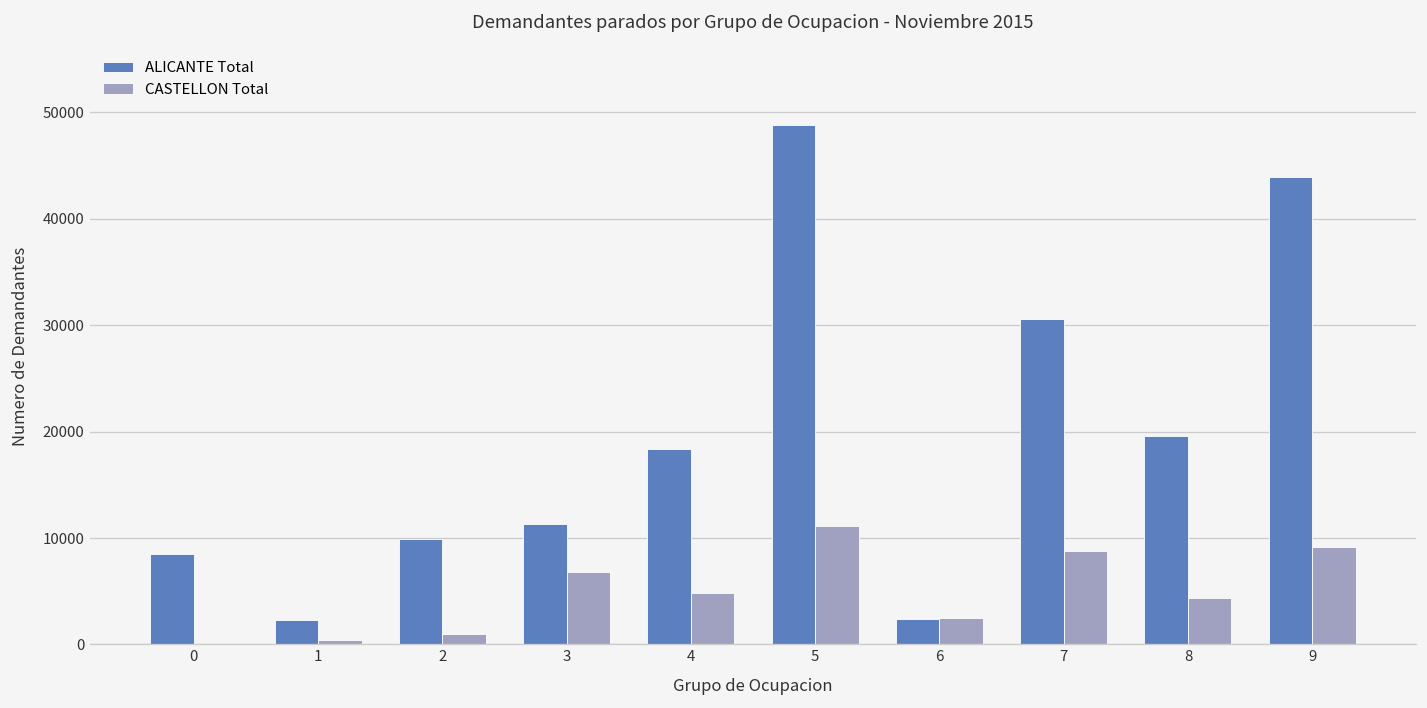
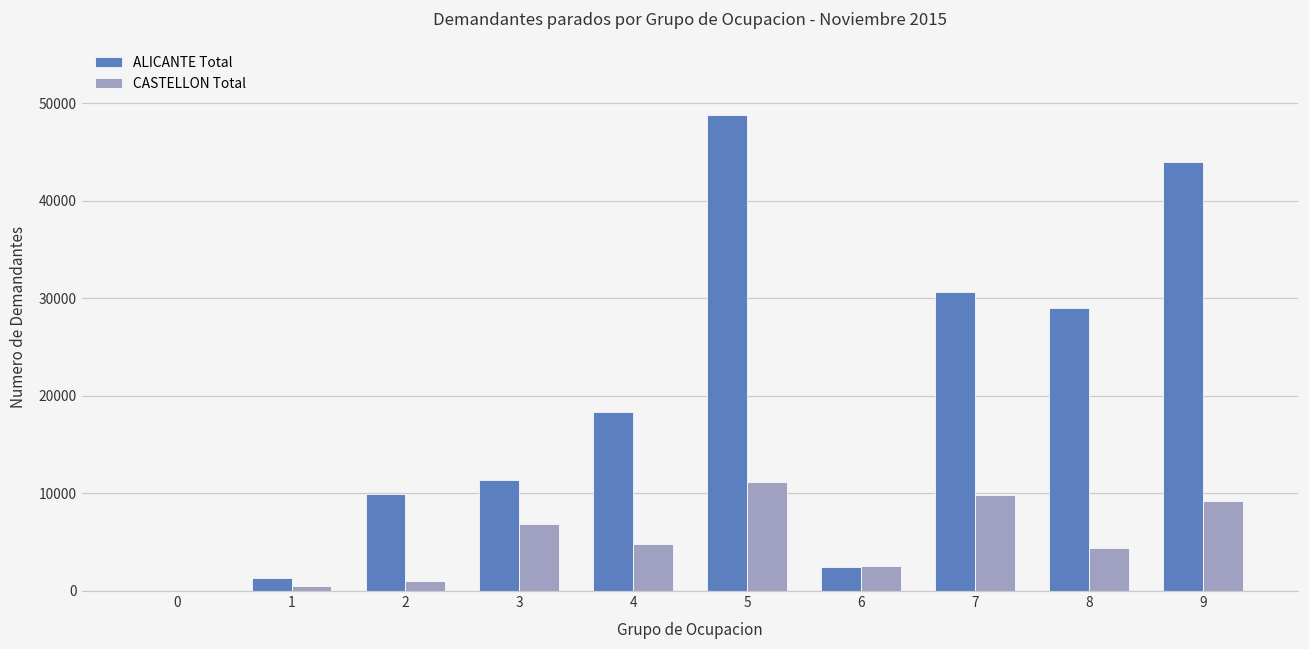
ALICANTE Total, 0: 8000 -> 0
ALICANTE Total, 1: 2000 -> 1000
CASTELLON Total, 7: 9000 -> 10000
ALICANTE Total, 8: 20000 -> 29000
